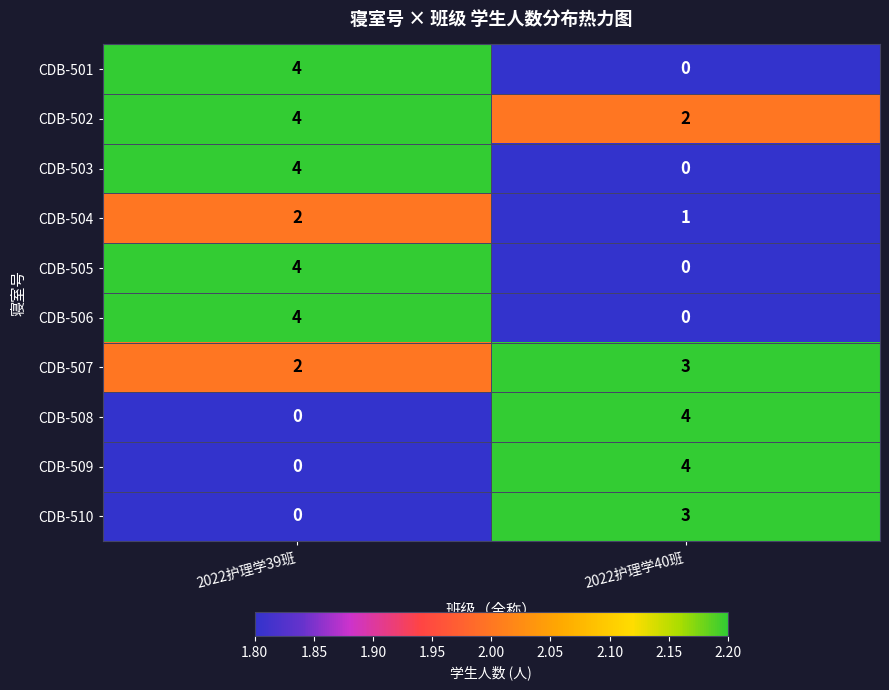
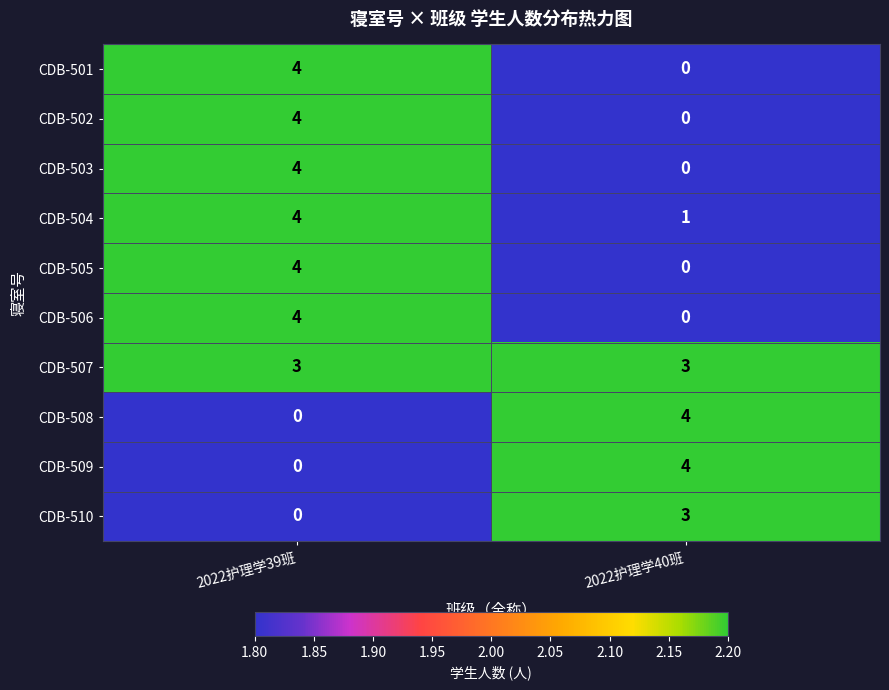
CDB-502, 2022护理学40班: 2 -> 0
CDB-504, 2022护理学39班: 2 -> 4
CDB-507, 2022护理学39班: 2 -> 3
